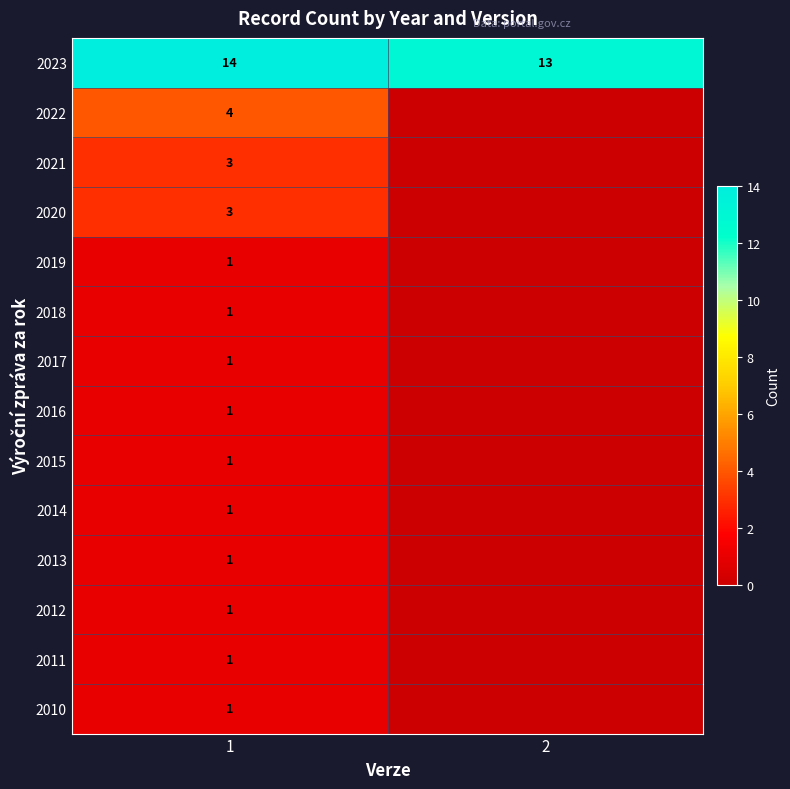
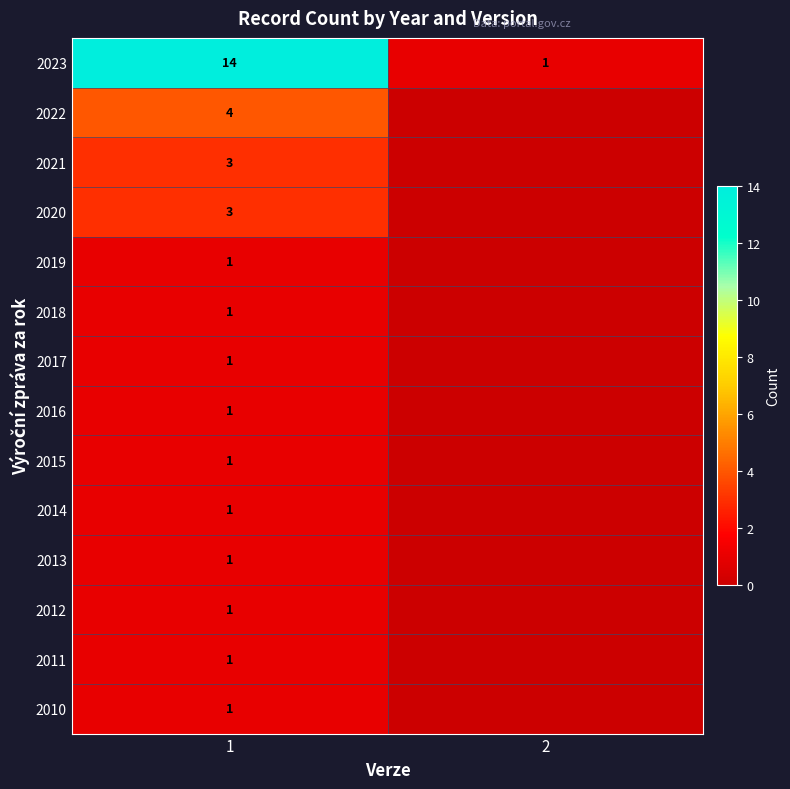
2023, 2: 13 -> 1
